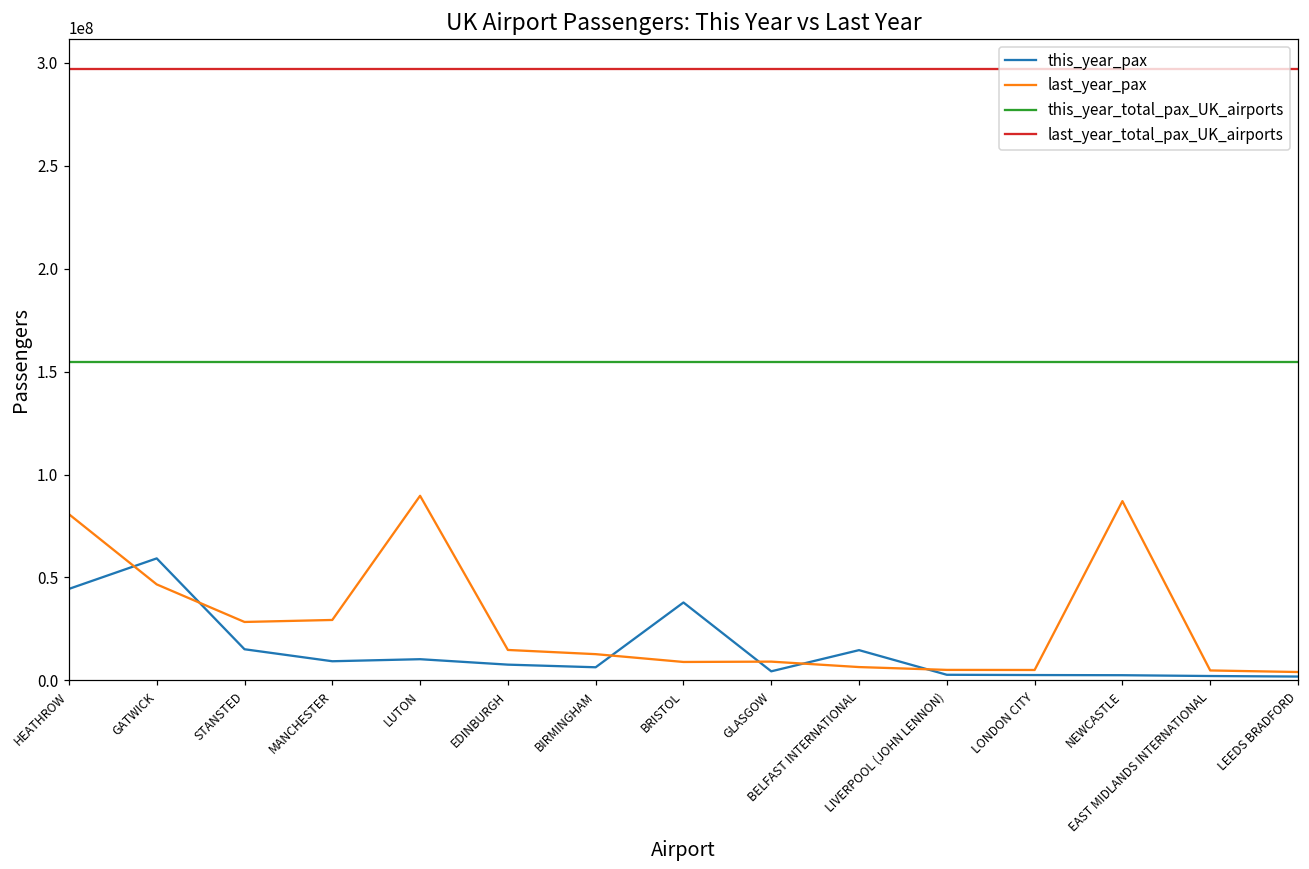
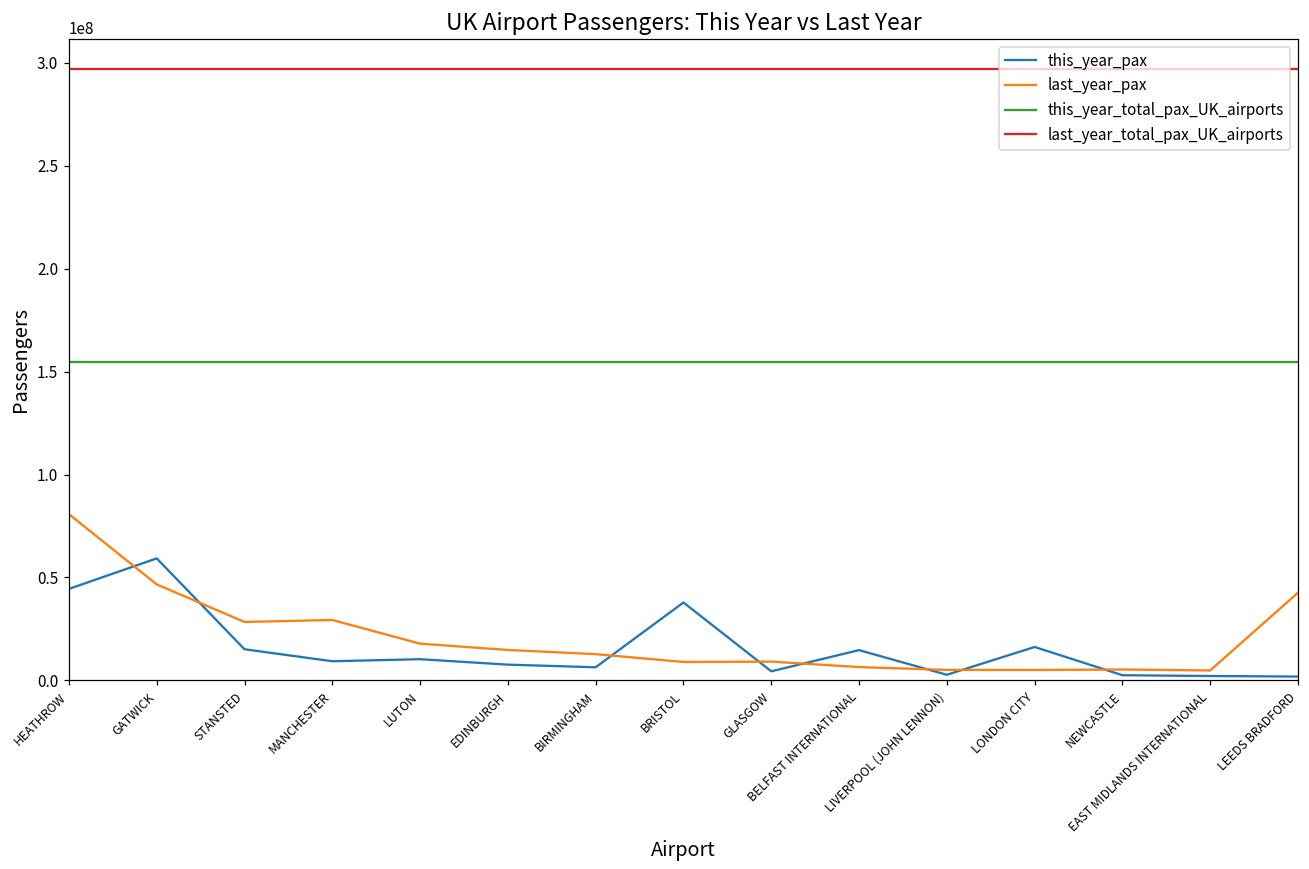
last_year_pax, LUTON: 90000000 -> 18000000
this_year_pax, LONDON CITY: 3000000 -> 16000000
last_year_pax, NEWCASTLE: 87000000 -> 5000000
last_year_pax, LEEDS BRADFORD: 4000000 -> 43000000
